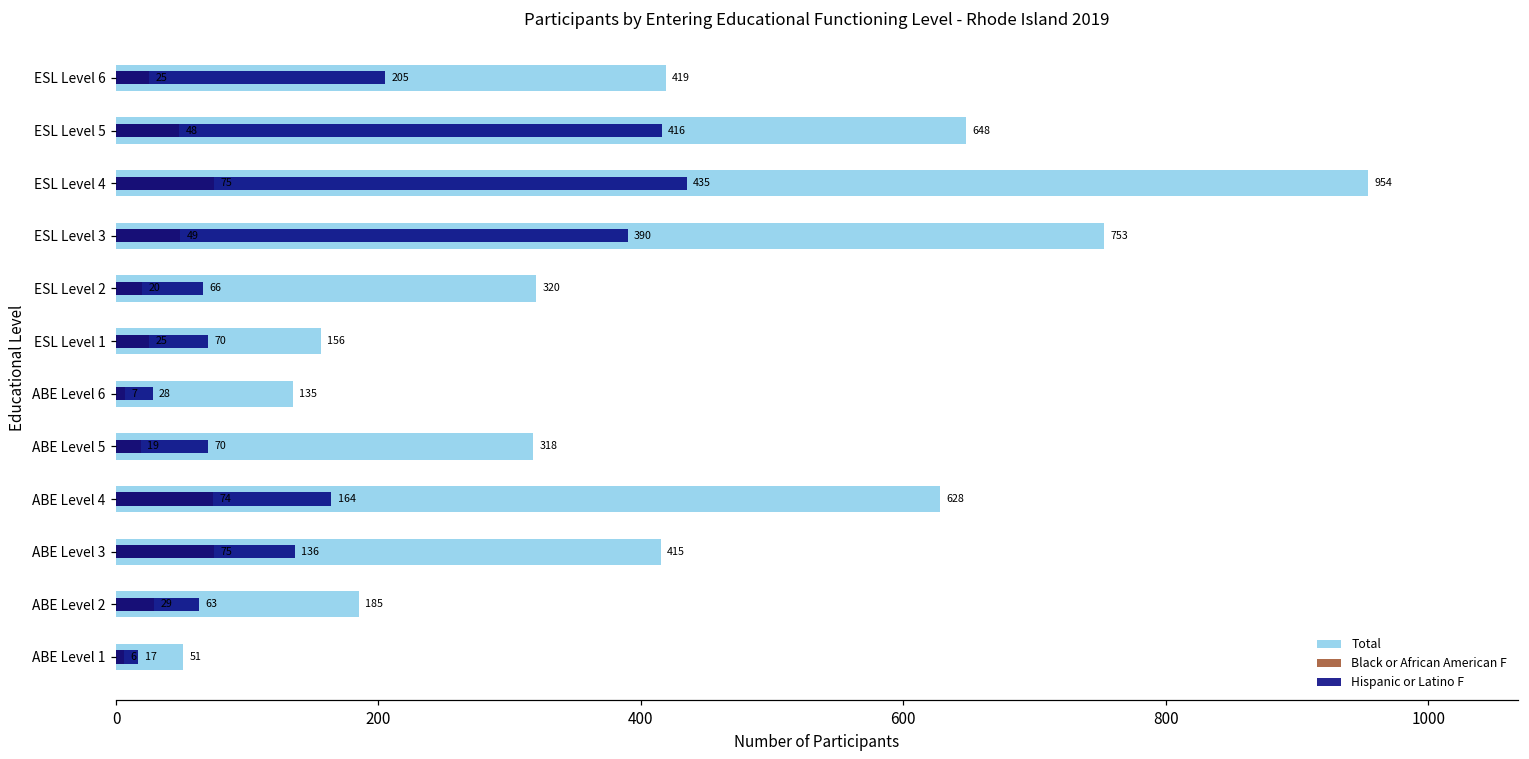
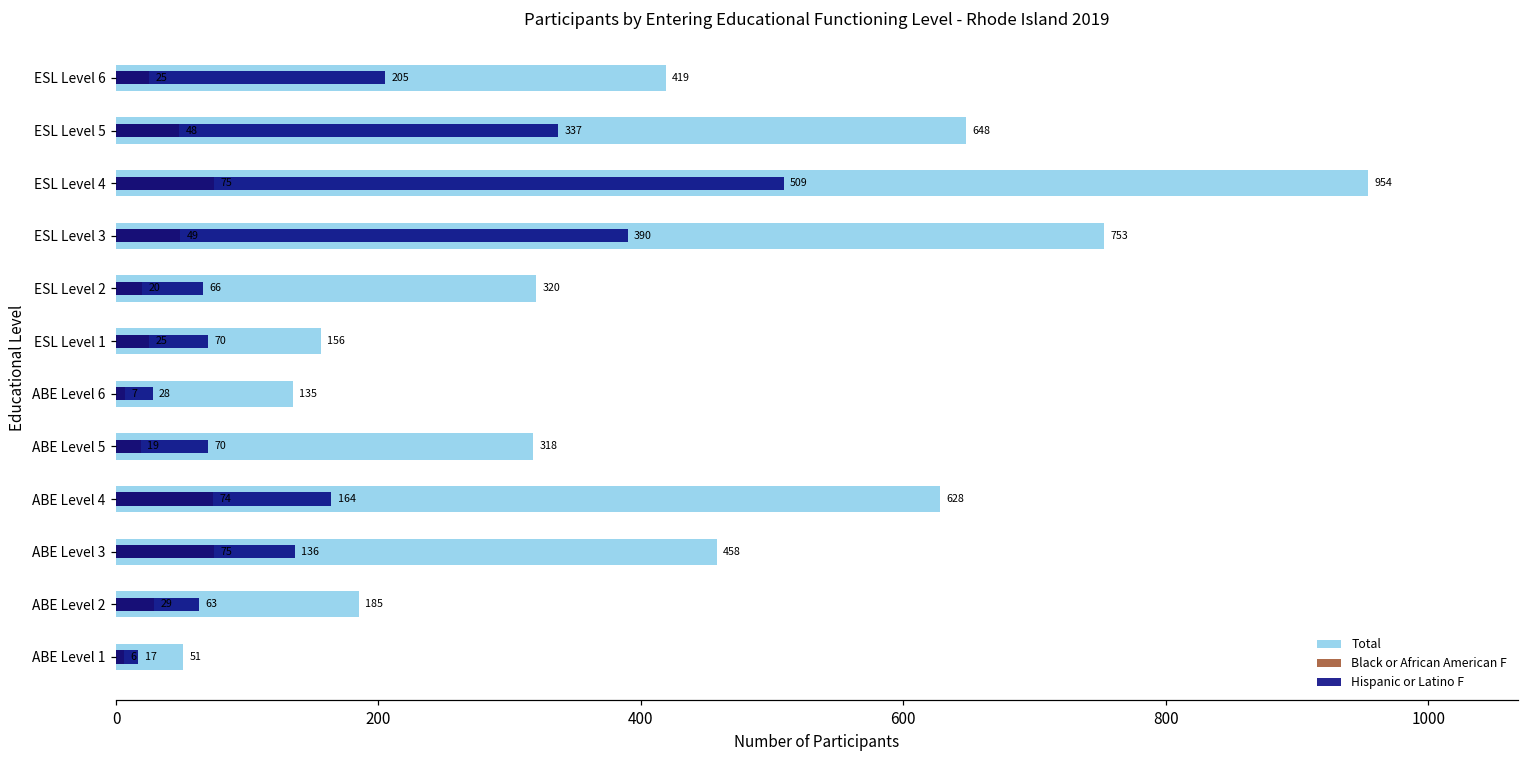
Hispanic or Latino F, ESL Level 5: 416 -> 337
Hispanic or Latino F, ESL Level 4: 435 -> 509
Total, ABE Level 3: 415 -> 458
